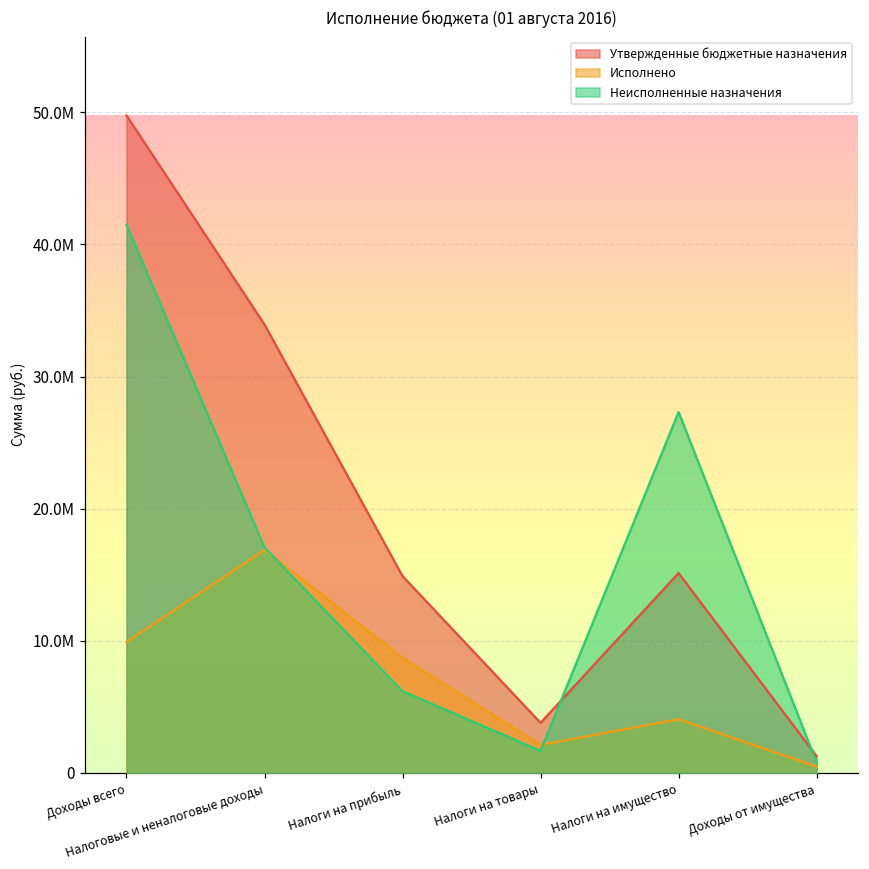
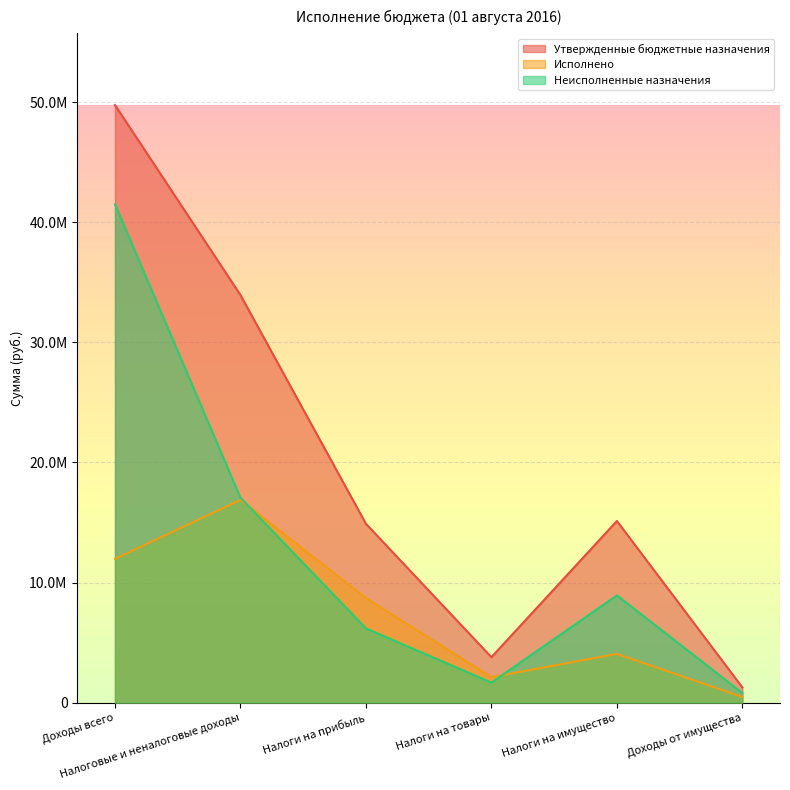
Исполнено, Доходы всего: 9900000 -> 12000000
Неисполненные назначения, Налоги на имущество: 27300000 -> 8900000
